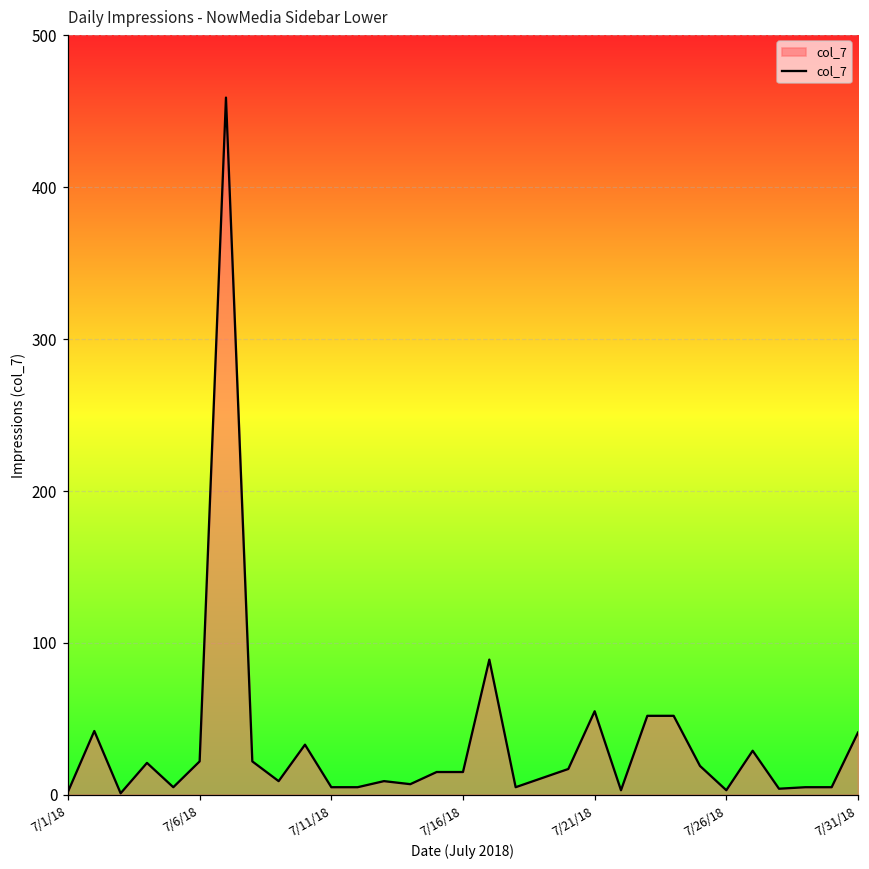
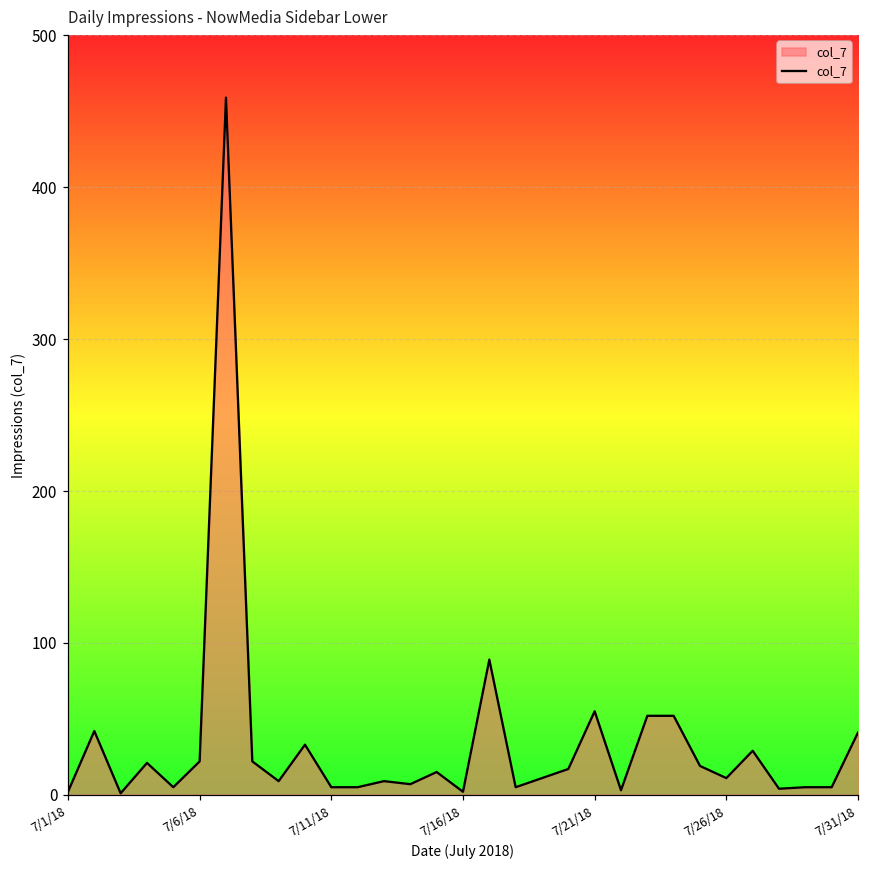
7/16/18: 15 -> 2
7/26/18: 3 -> 11
